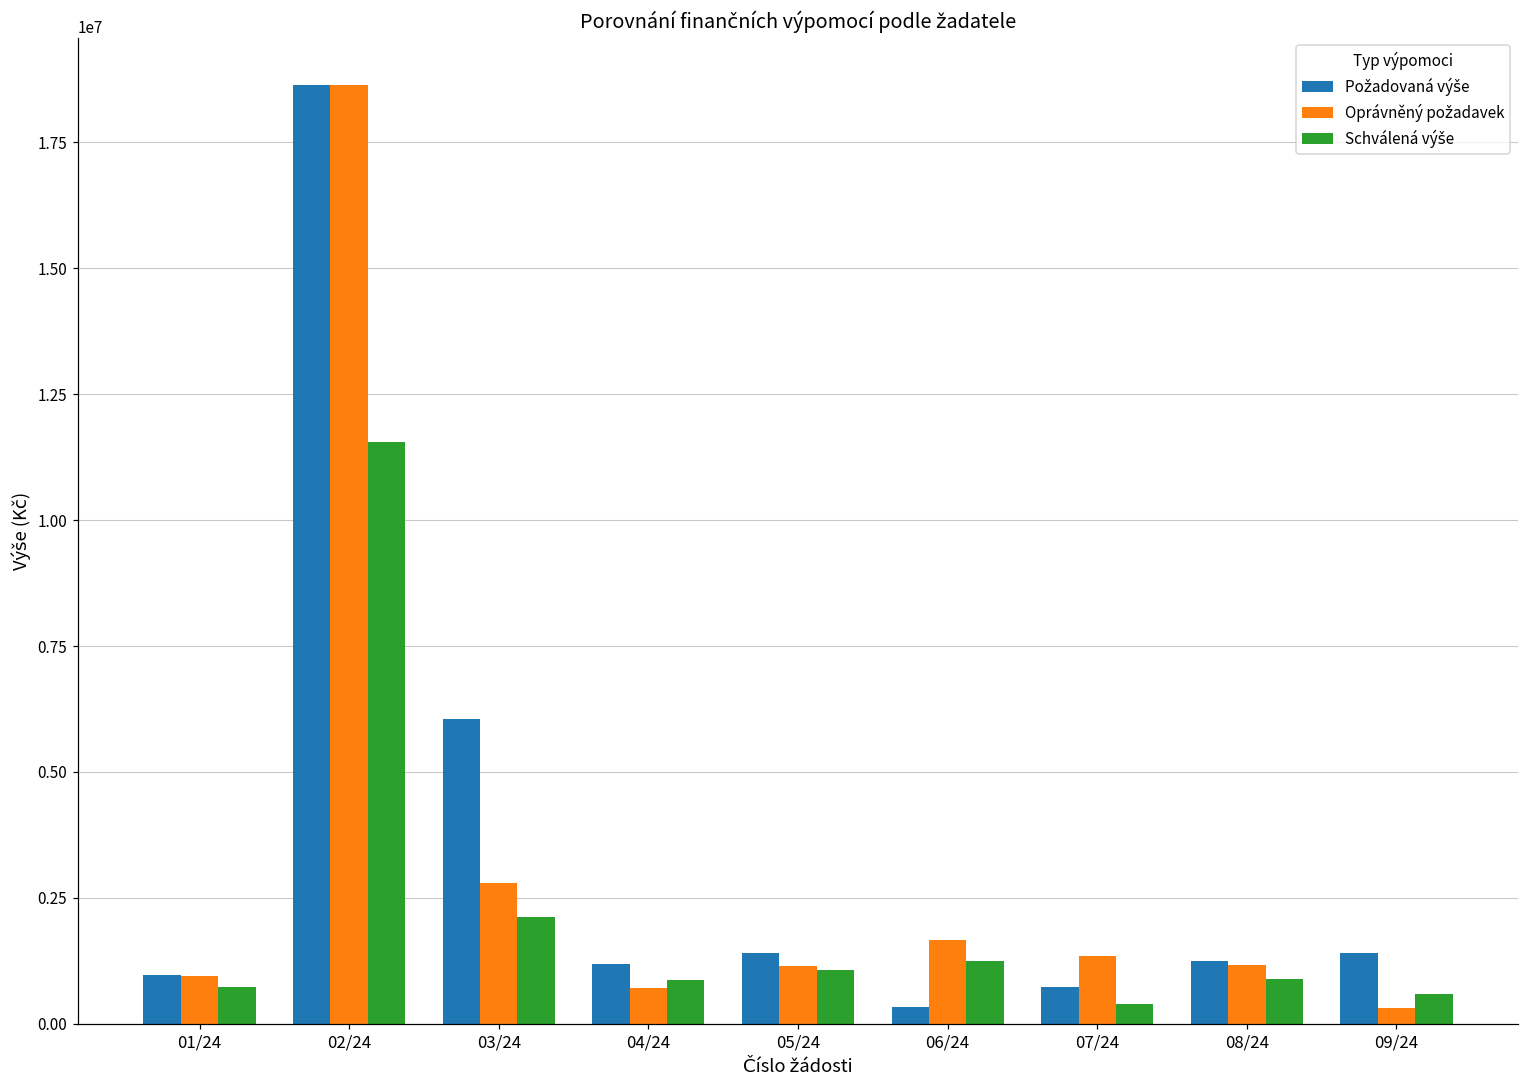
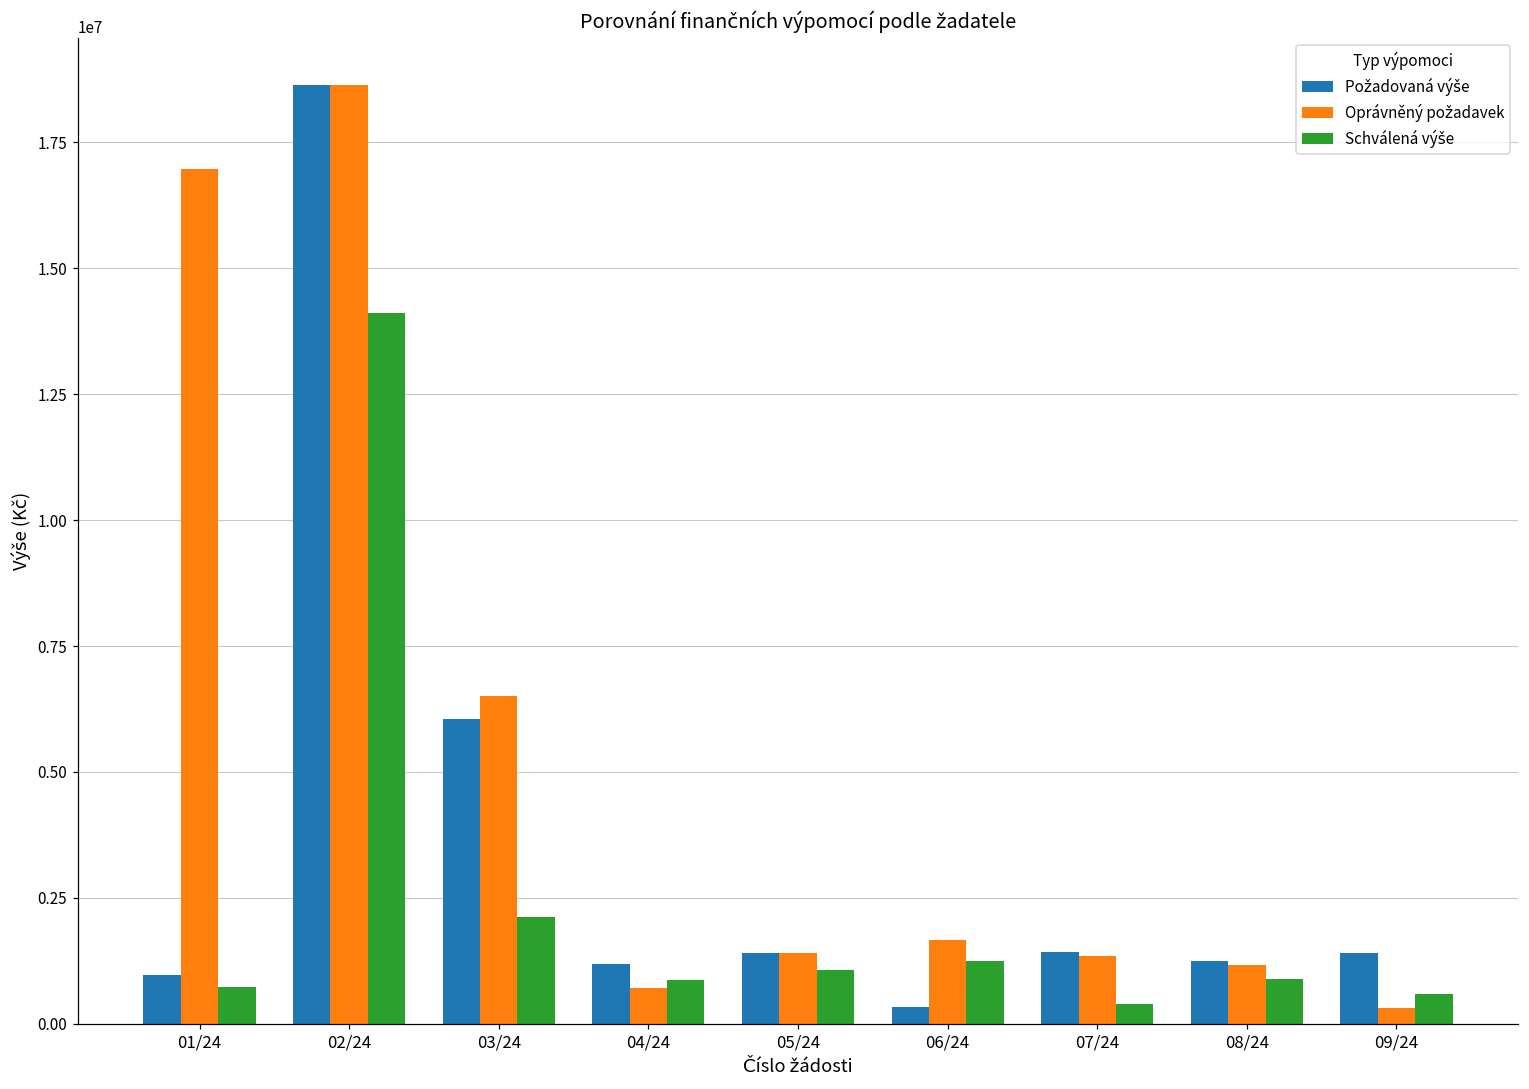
Oprávněný požadavek, 01/24: 1000000 -> 17000000
Schválená výše, 02/24: 11500000 -> 14100000
Oprávněný požadavek, 03/24: 2800000 -> 6500000
Oprávněný požadavek, 05/24: 1100000 -> 1400000
Požadovaná výše, 07/24: 700000 -> 1400000
